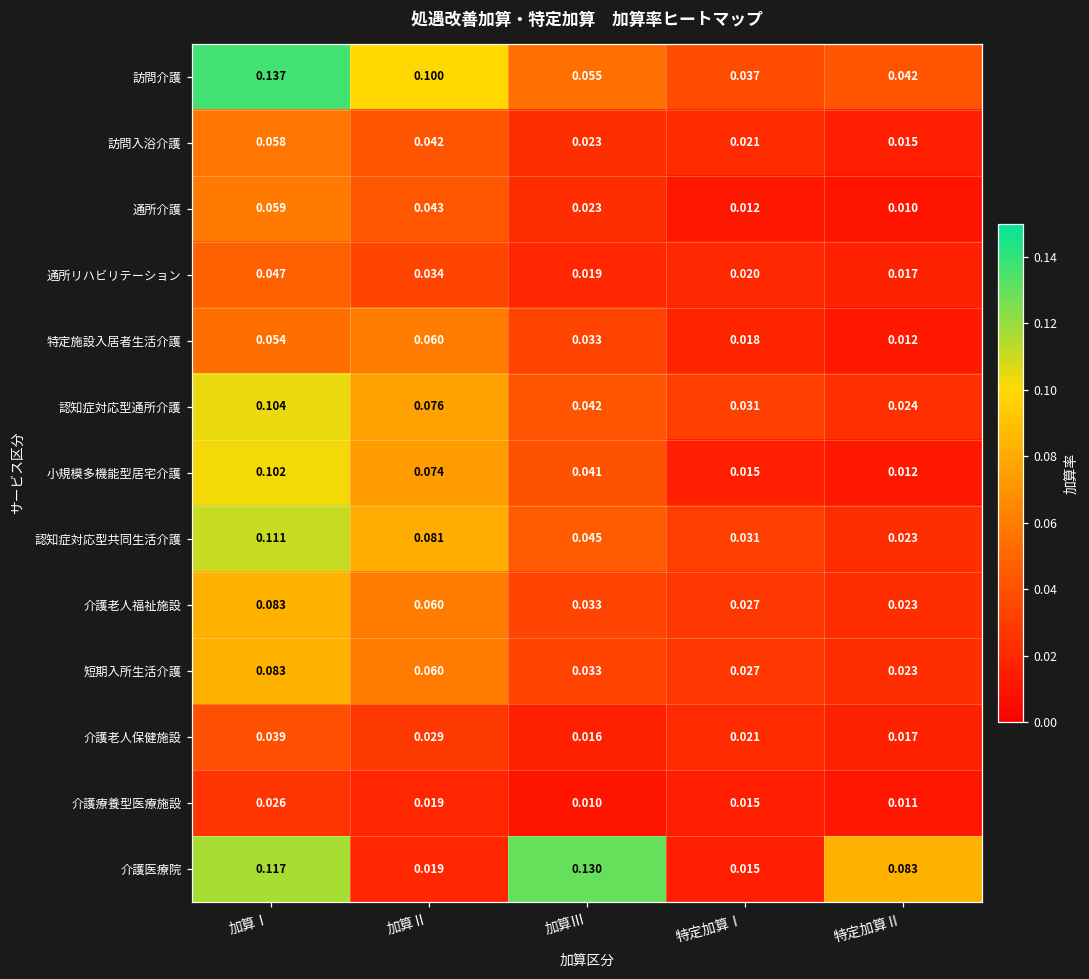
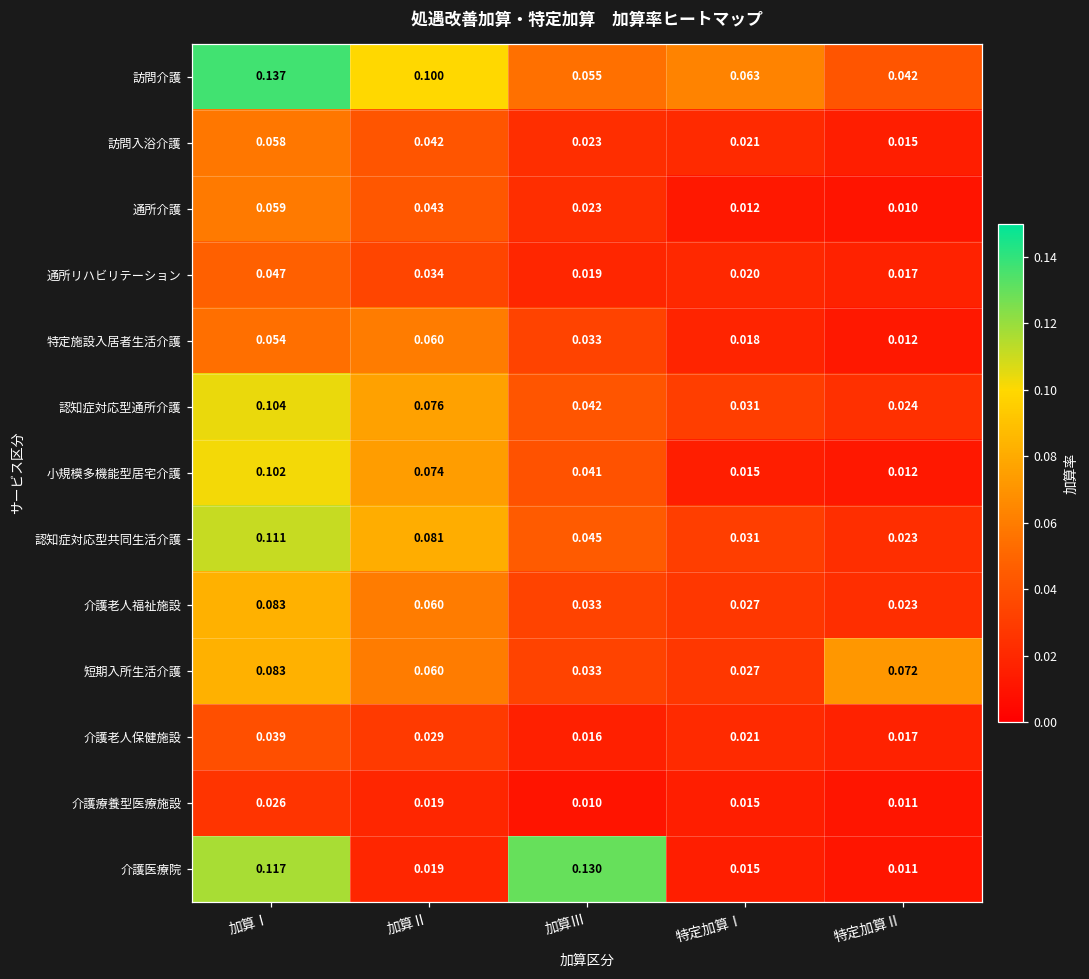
訪問介護, 特定加算Ⅰ: 0.037 -> 0.063
短期入所生活介護, 特定加算Ⅱ: 0.023 -> 0.072
介護医療院, 特定加算Ⅱ: 0.083 -> 0.011
